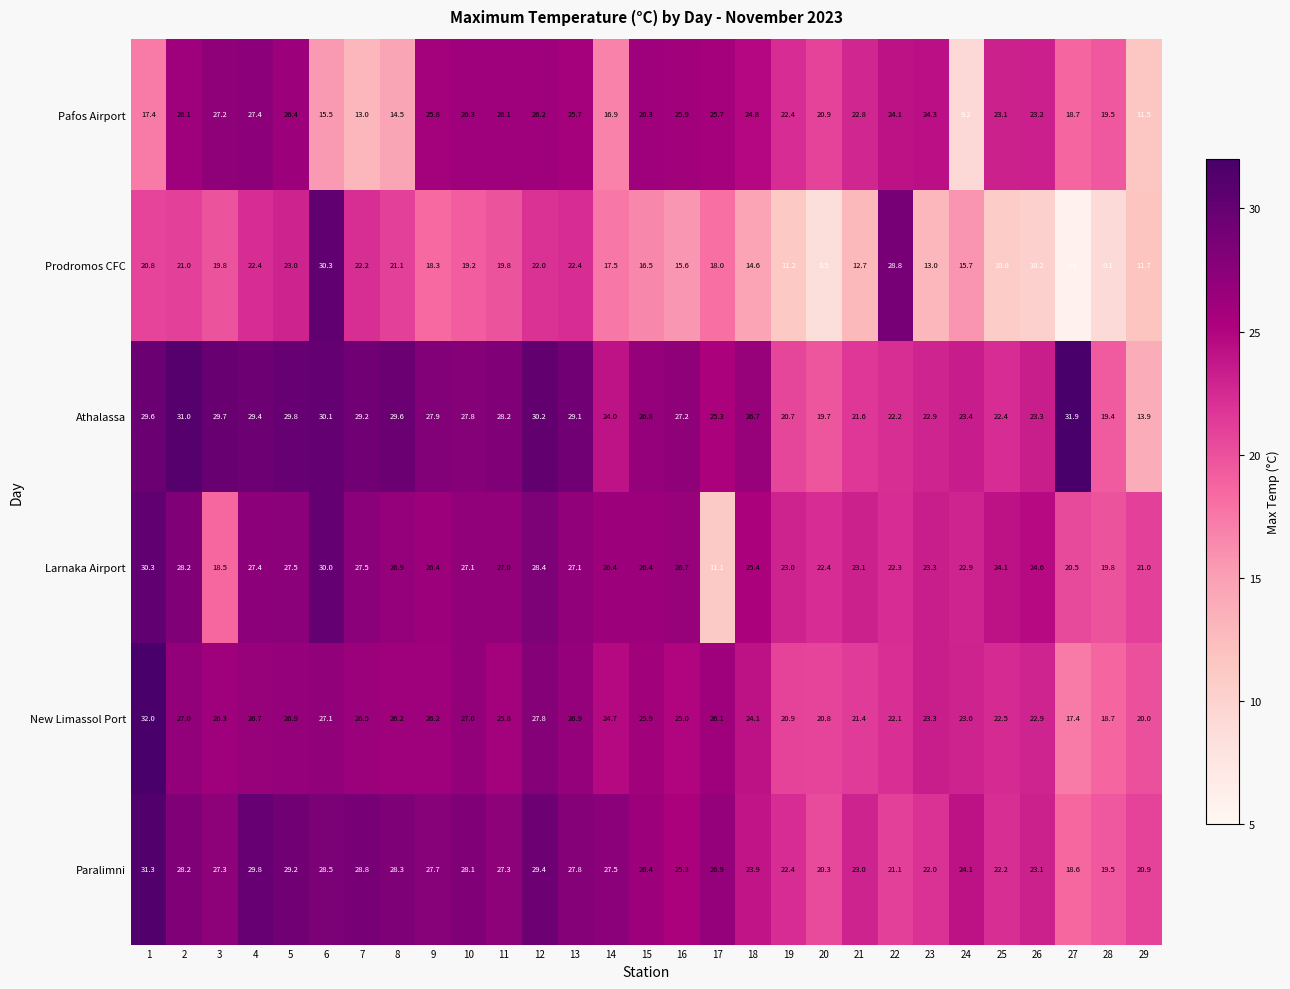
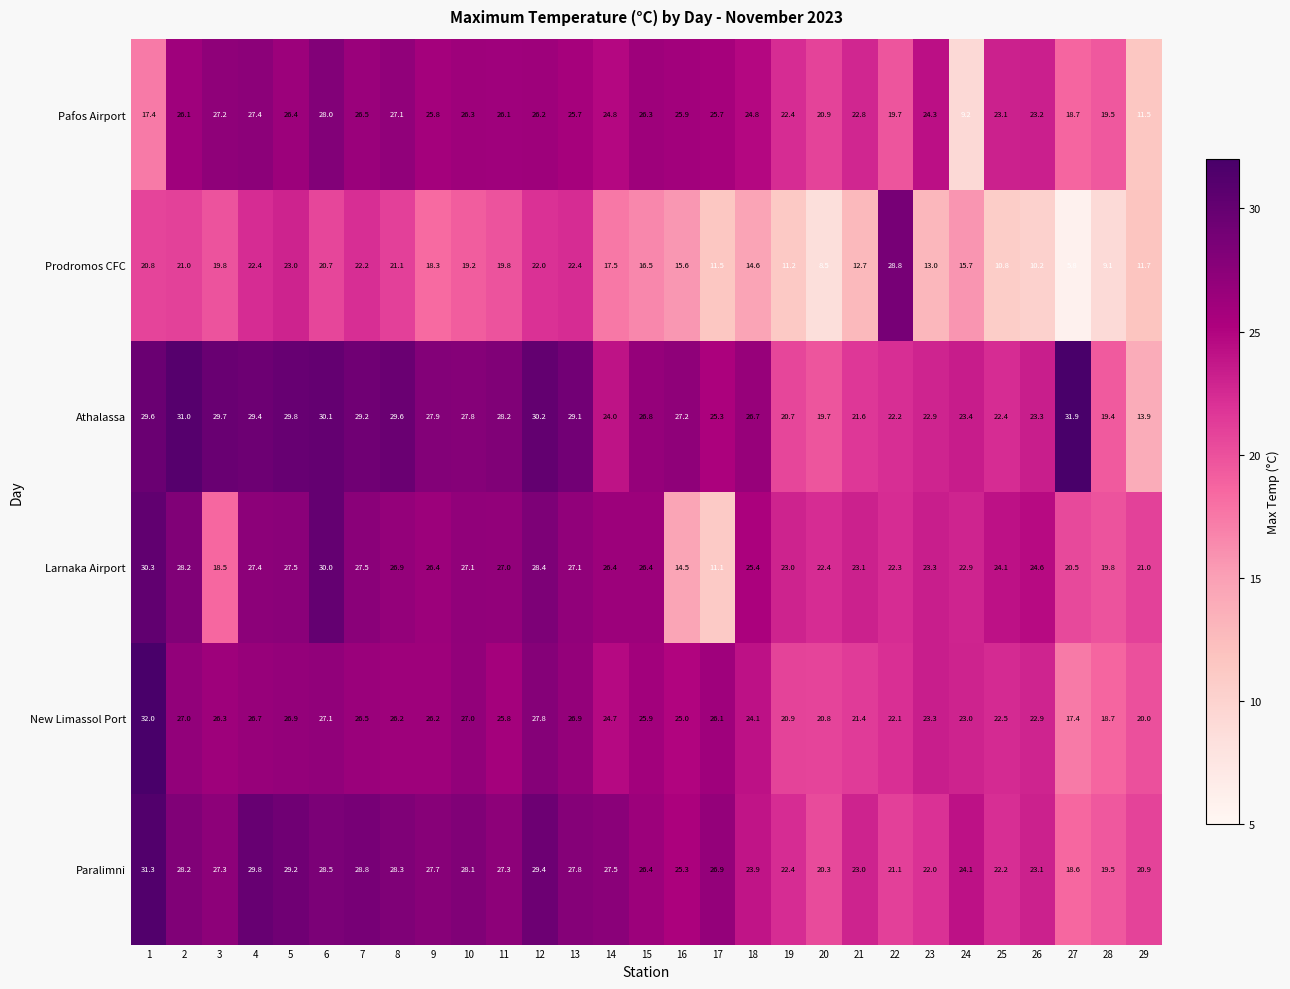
Pafos Airport, 6: 15.5 -> 28.0
Pafos Airport, 7: 13.0 -> 26.5
Pafos Airport, 8: 14.5 -> 27.1
Pafos Airport, 14: 16.9 -> 24.8
Pafos Airport, 22: 24.1 -> 19.7
Prodromos CFC, 6: 30.3 -> 20.7
Prodromos CFC, 17: 18.0 -> 11.5
Larnaka Airport, 16: 26.7 -> 14.5
